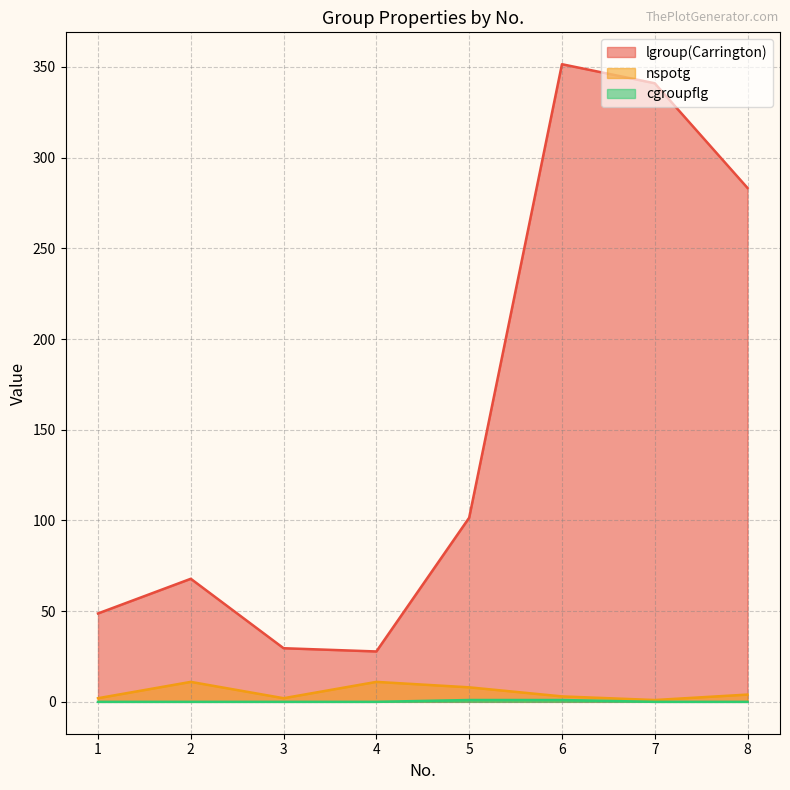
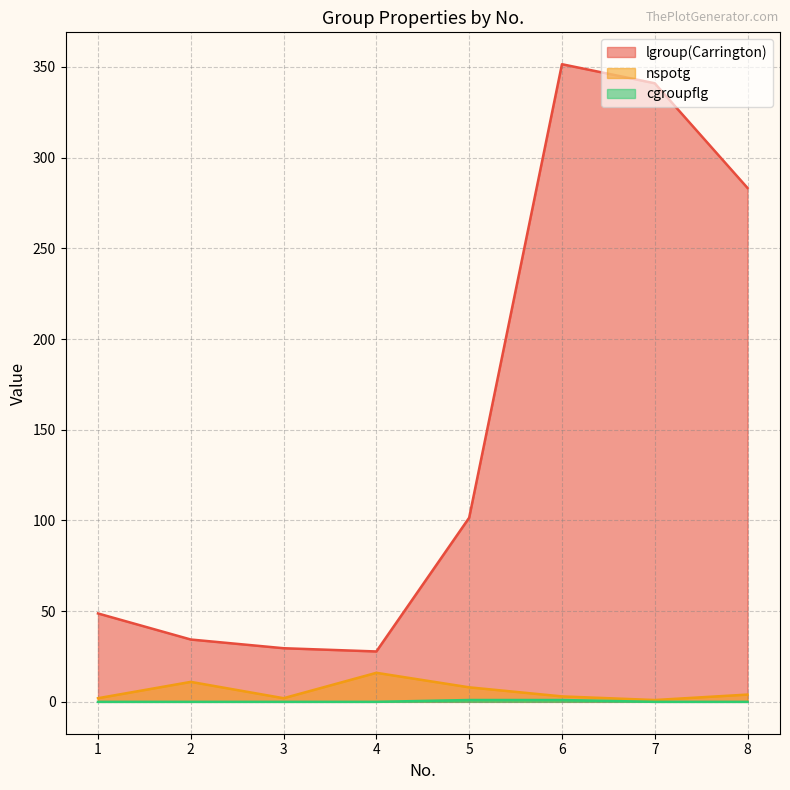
lgroup(Carrington), 2: 68 -> 34
nspotg, 4: 11 -> 16
